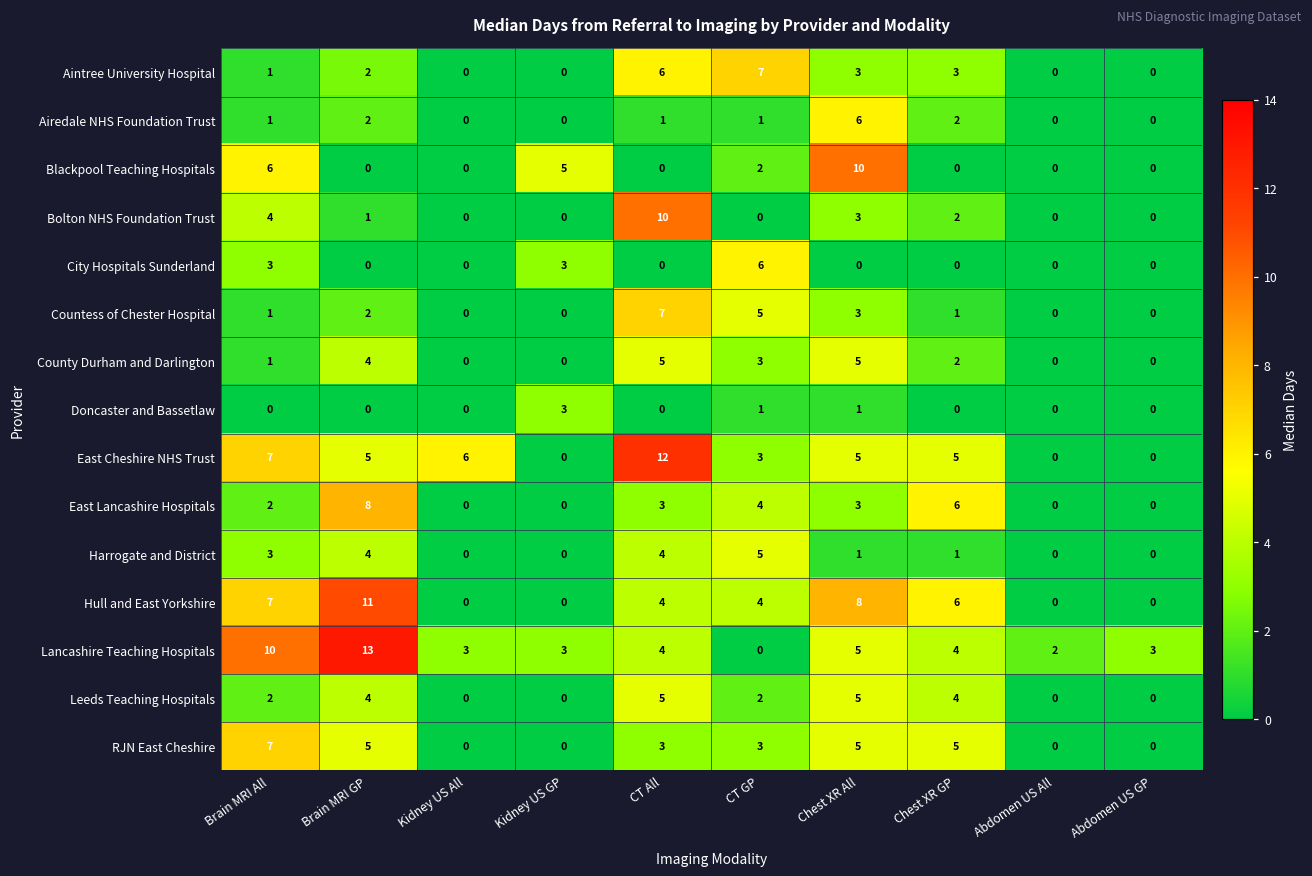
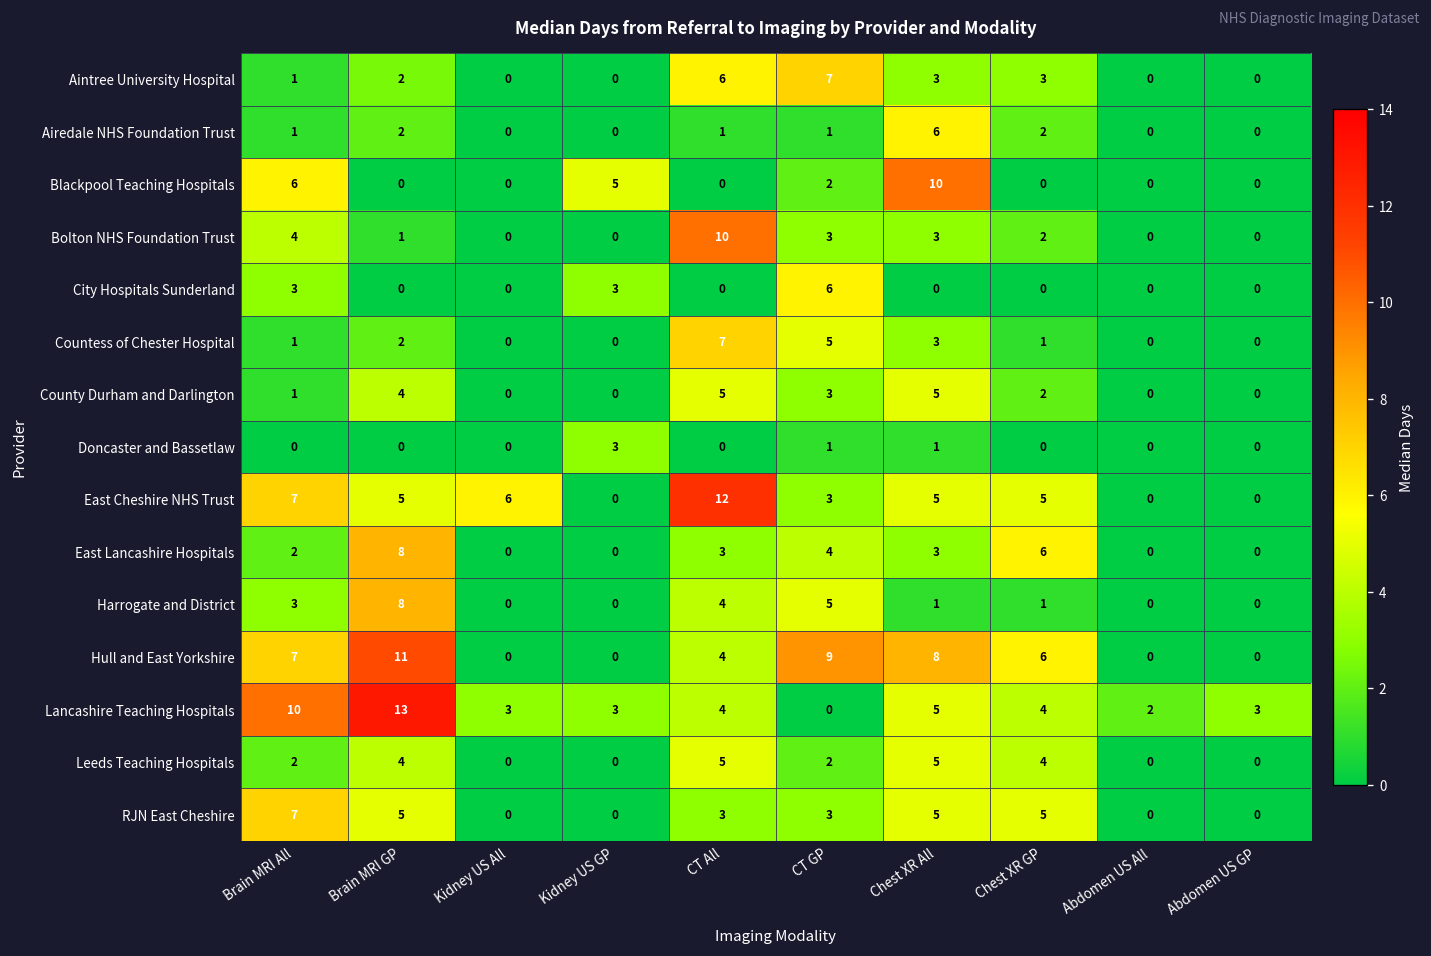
Bolton NHS Foundation Trust, CT GP: 0 -> 3
Harrogate and District, Brain MRI GP: 4 -> 8
Hull and East Yorkshire, CT GP: 4 -> 9
